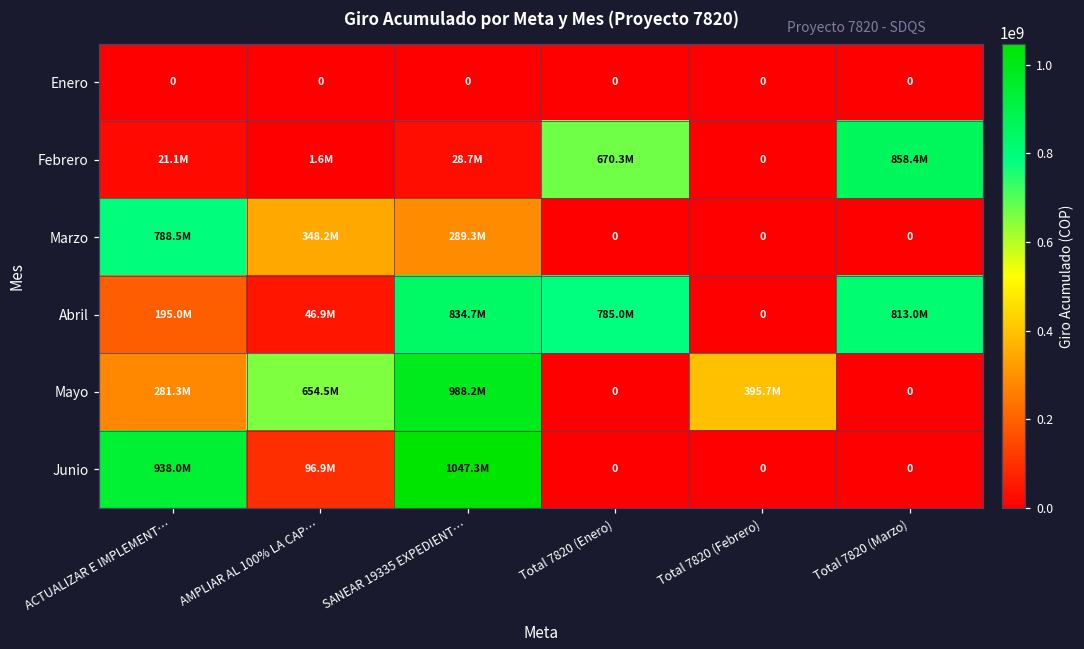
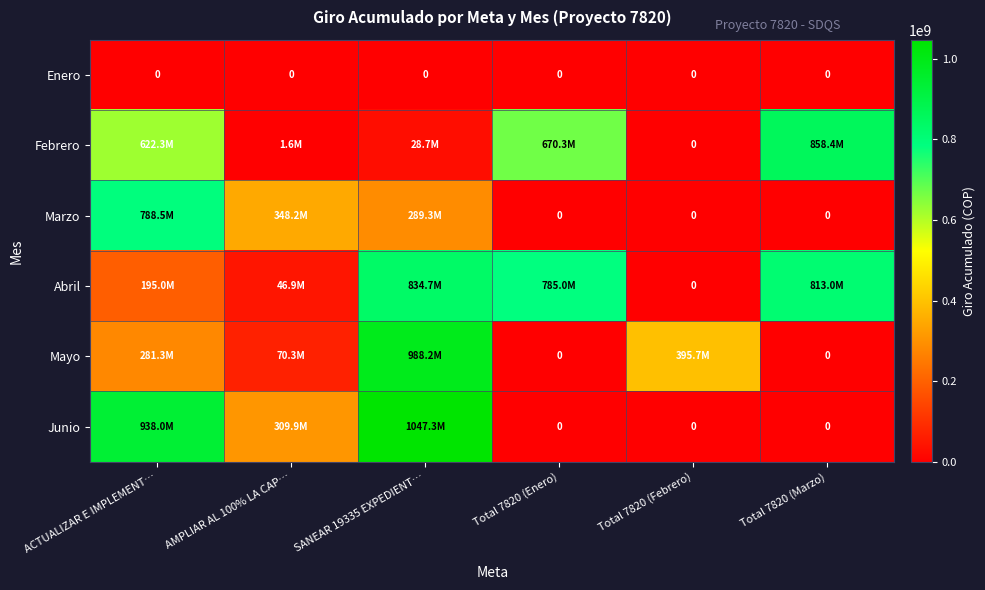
Febrero, ACTUALIZAR E IMPLEMENT…: 21.1M -> 622.3M
Mayo, AMPLIAR AL 100% LA CAP…: 654.5M -> 70.3M
Junio, AMPLIAR AL 100% LA CAP…: 96.9M -> 309.9M
